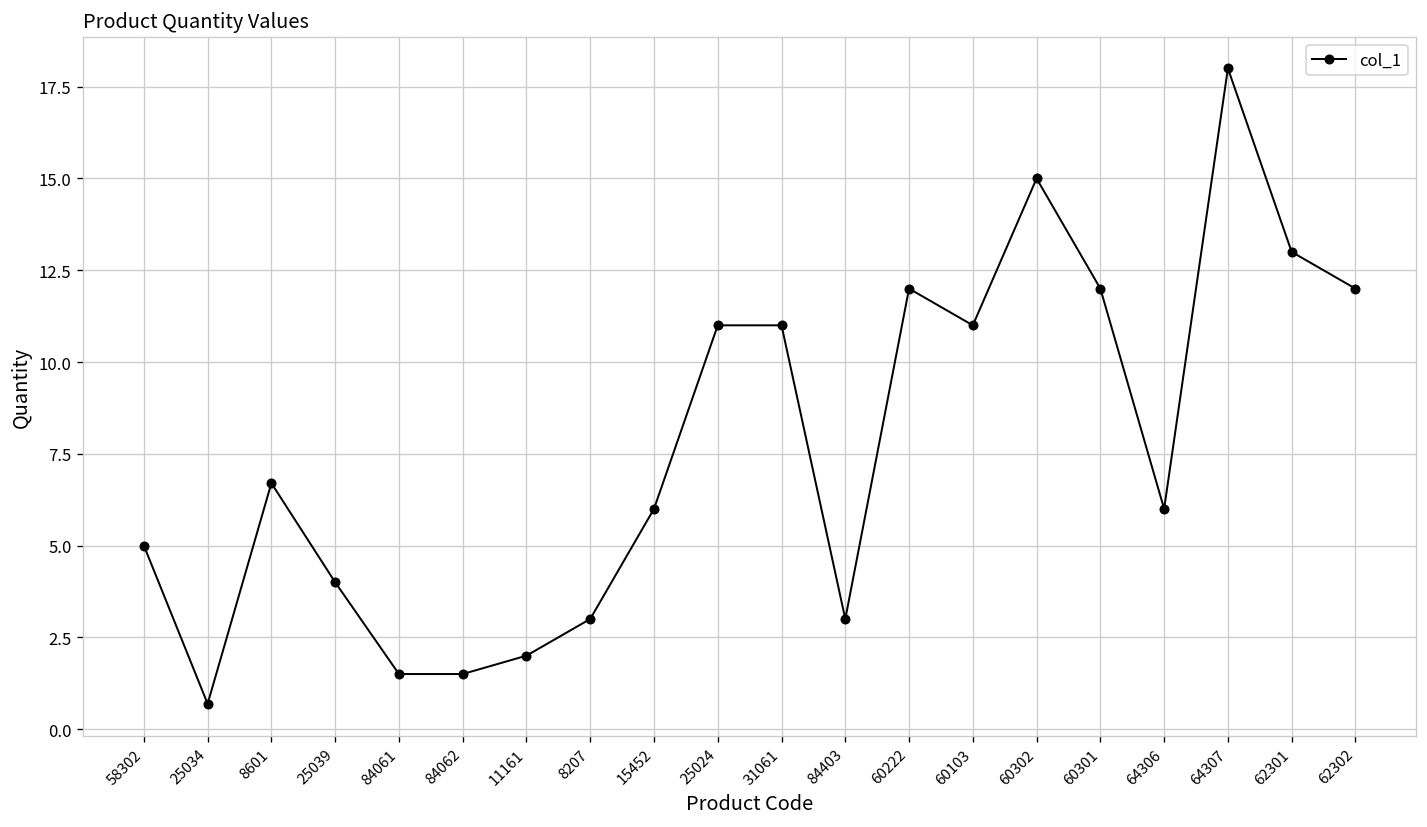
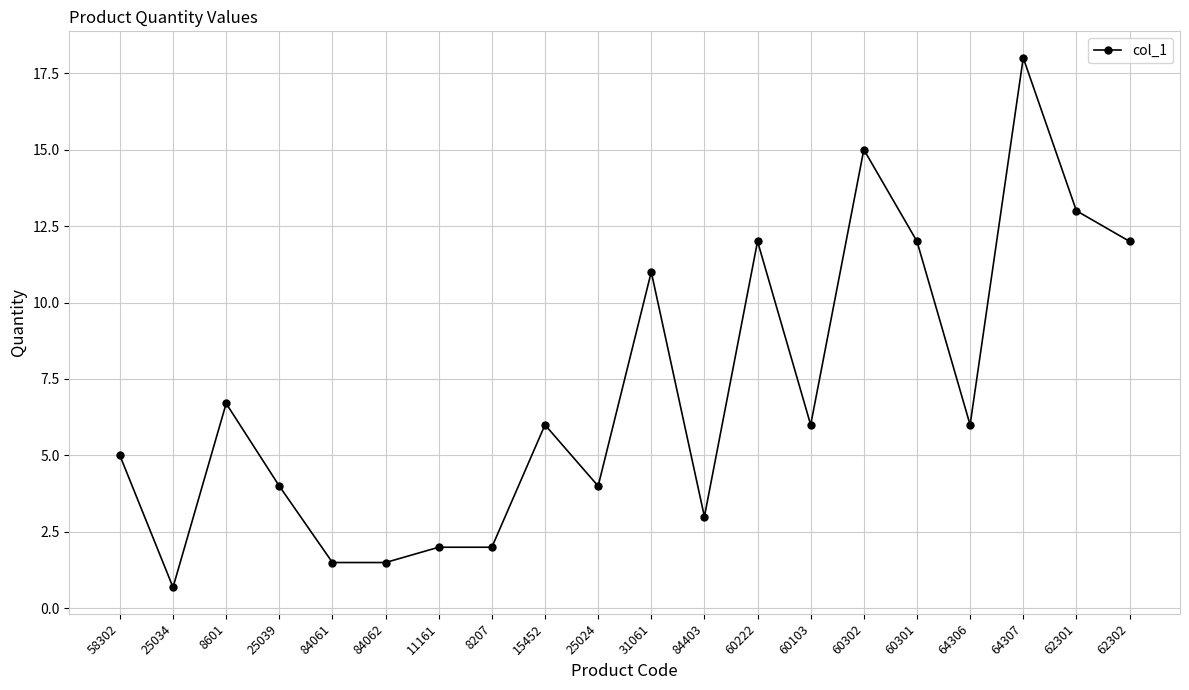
8207: 3 -> 2
25024: 11 -> 4
60103: 11 -> 6
